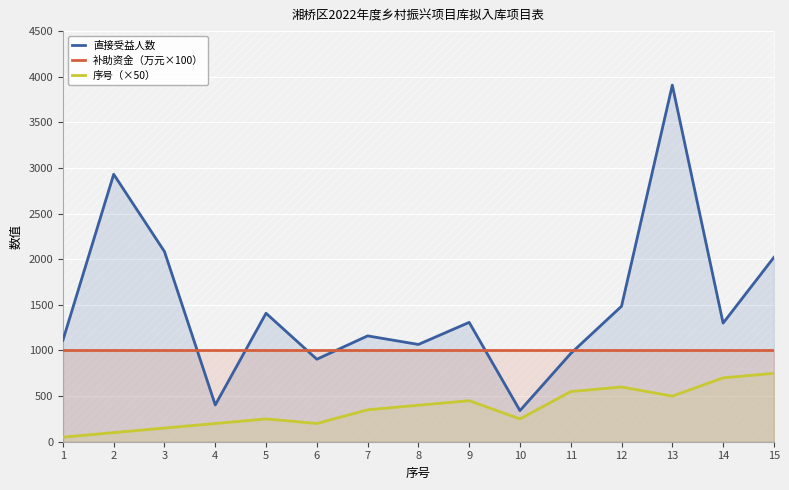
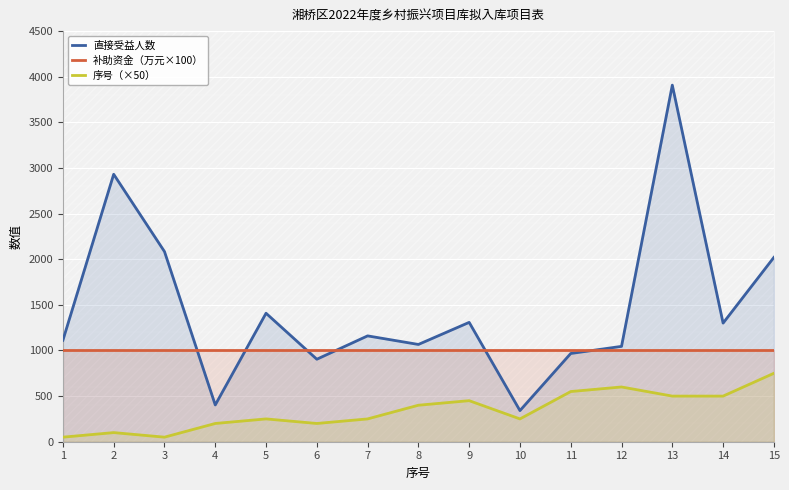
序号（×50）, 3: 200 -> 100
序号（×50）, 7: 400 -> 300
直接受益人数, 12: 1500 -> 1000
序号（×50）, 14: 700 -> 500
